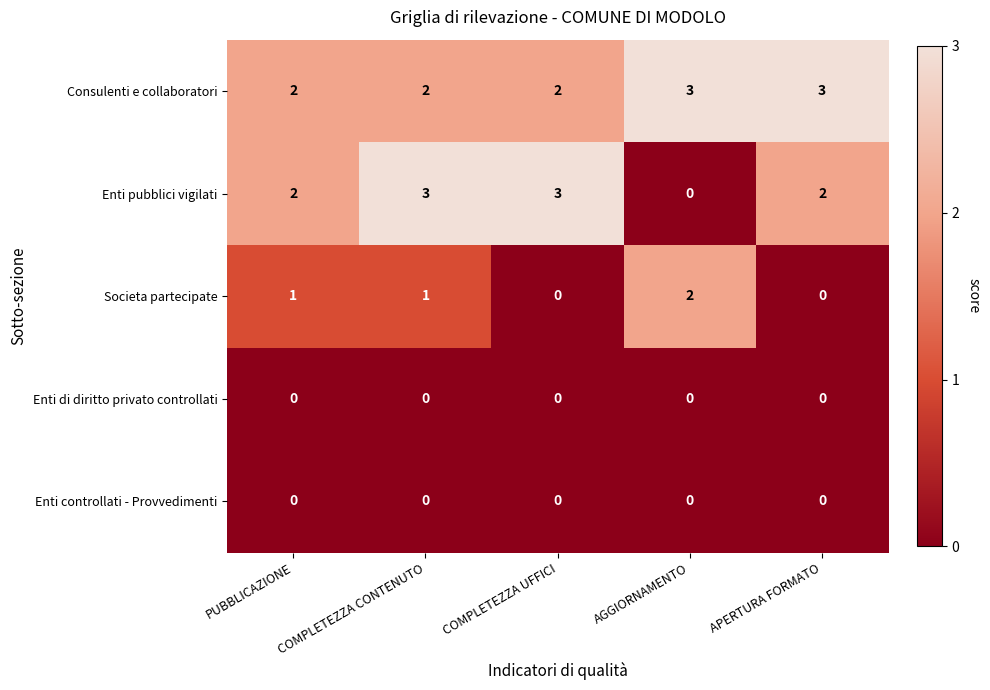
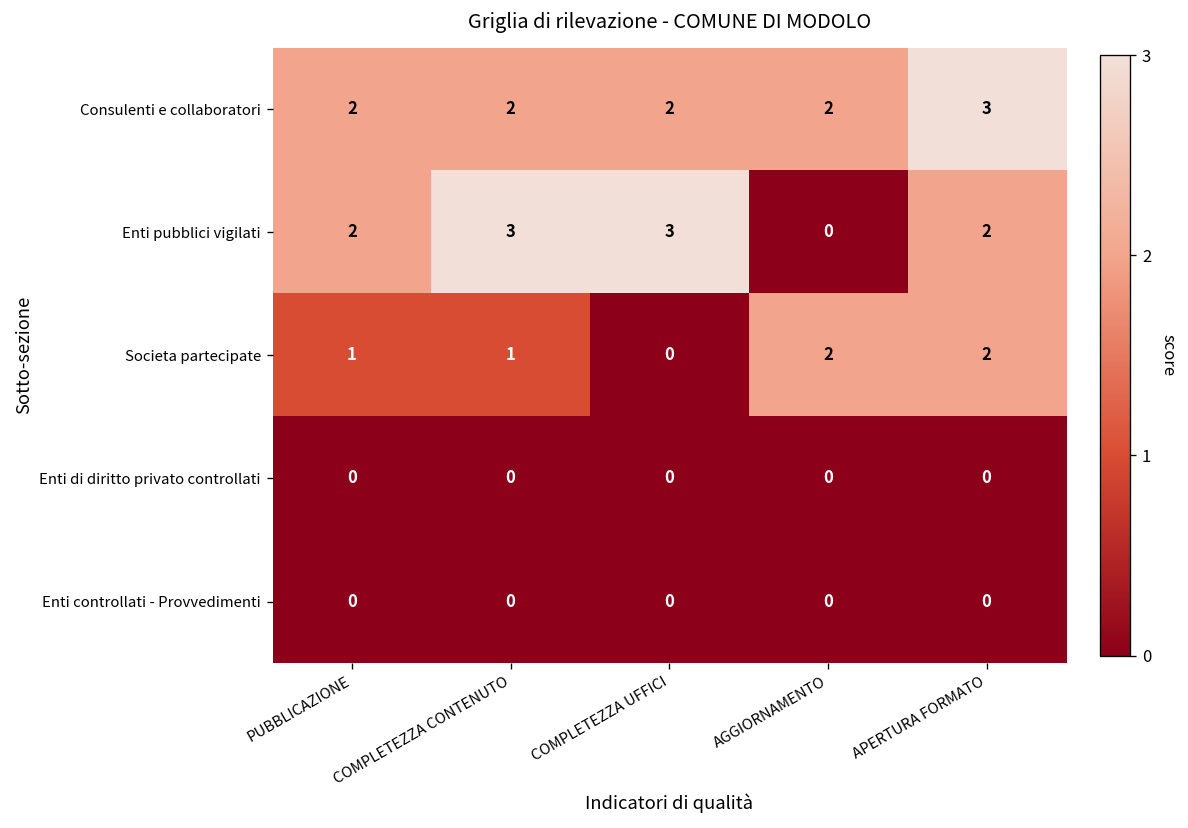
Consulenti e collaboratori, AGGIORNAMENTO: 3 -> 2
Societa partecipate, APERTURA FORMATO: 0 -> 2
